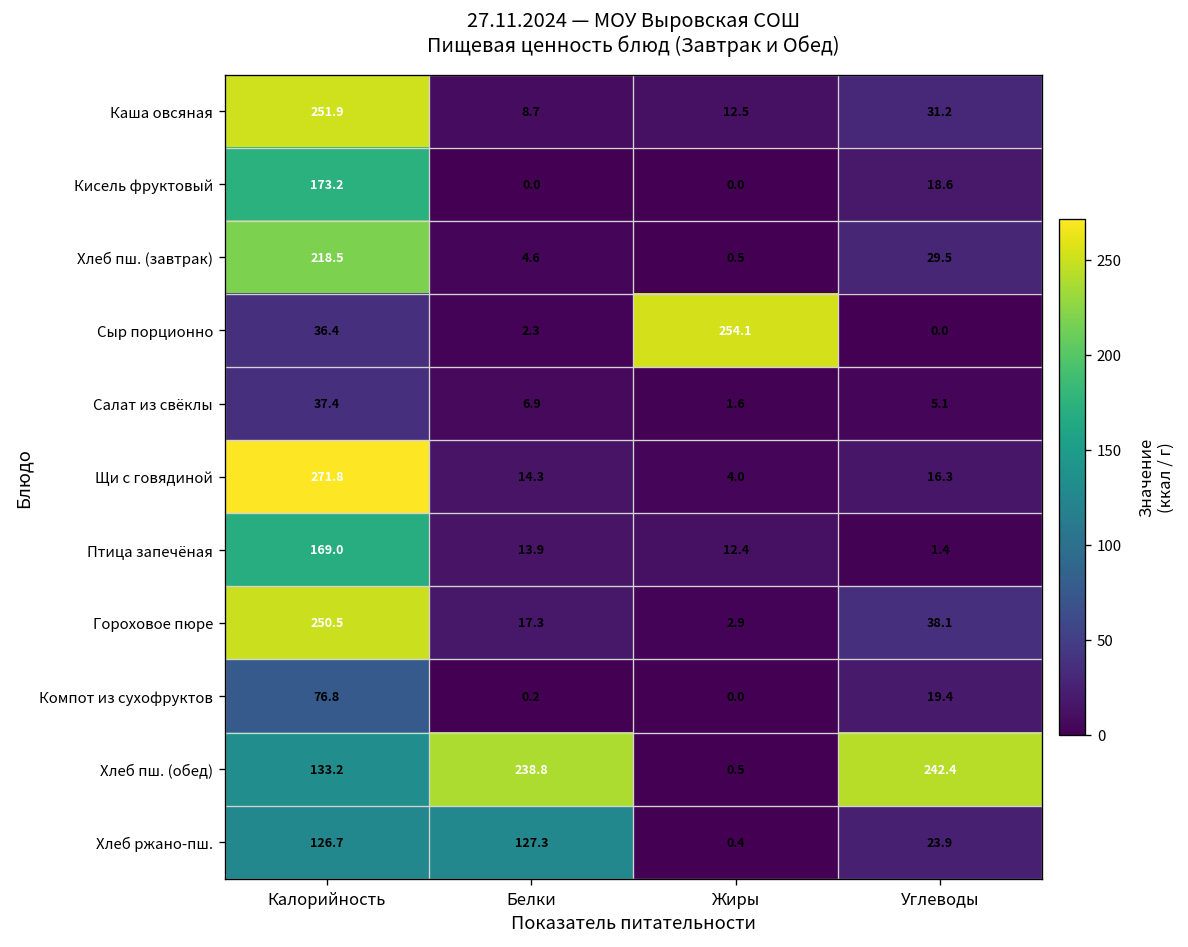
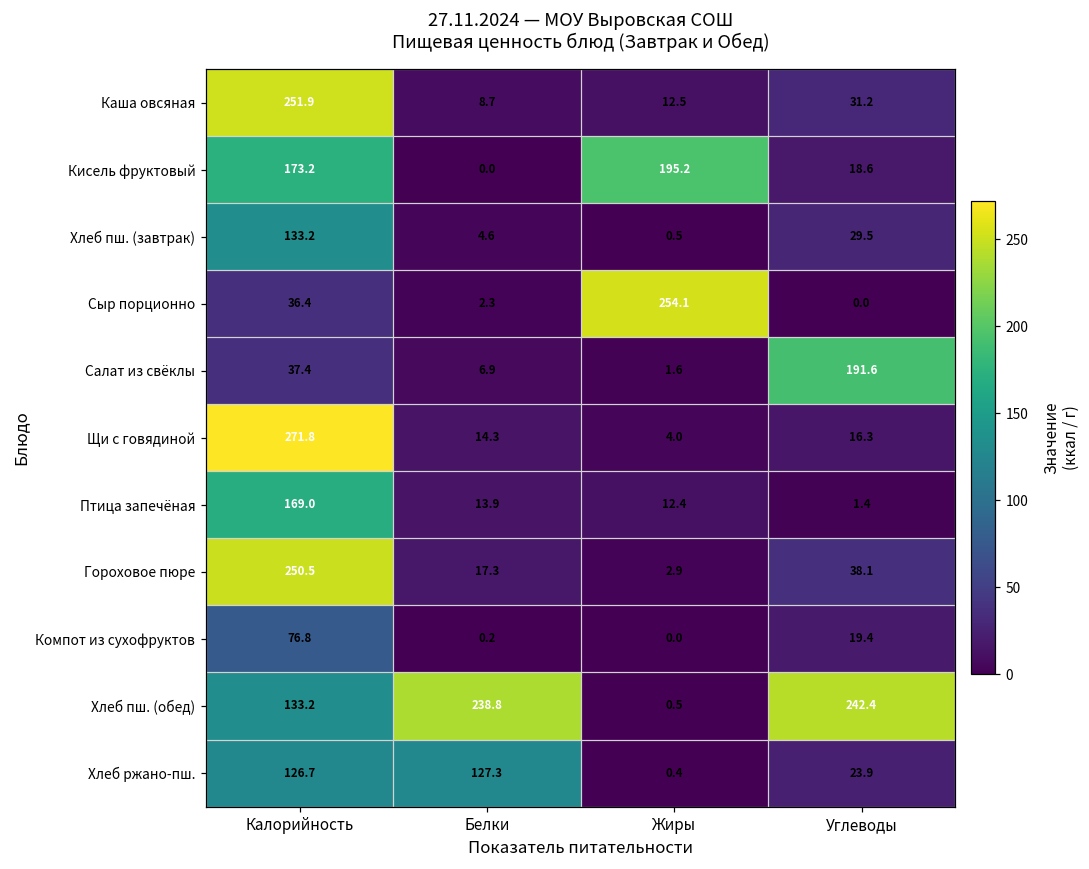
Кисель фруктовый, Жиры: 0.0 -> 195.2
Хлеб пш. (завтрак), Калорийность: 218.5 -> 133.2
Салат из свёклы, Углеводы: 5.1 -> 191.6
